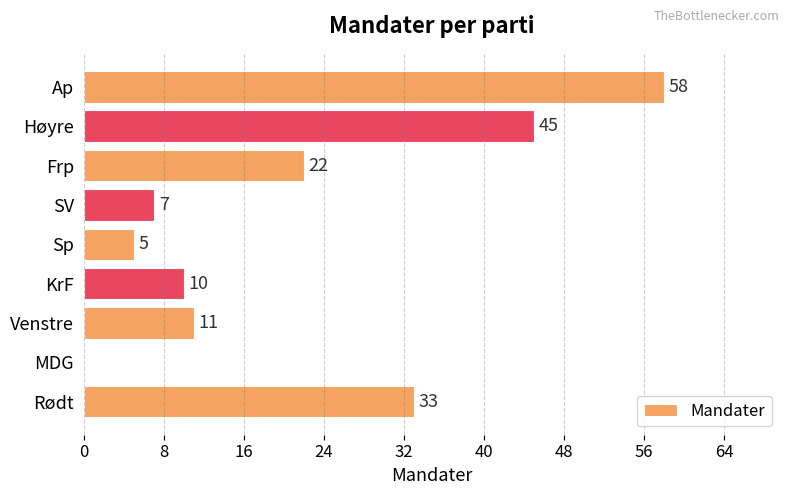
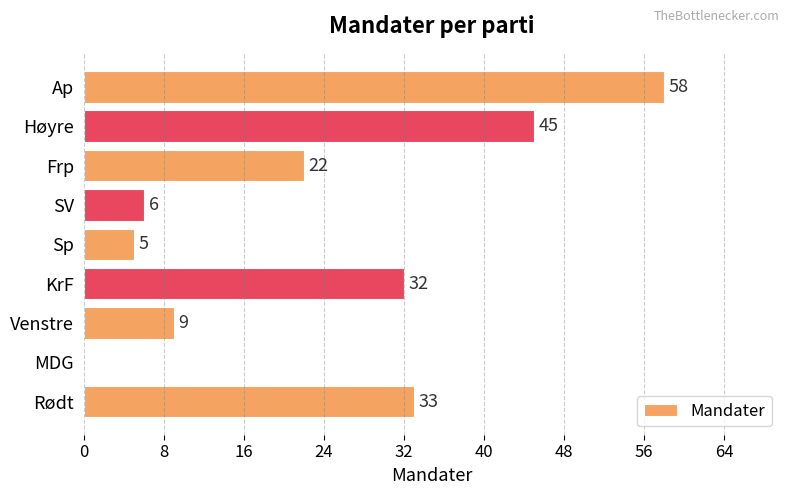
SV: 7 -> 6
KrF: 10 -> 32
Venstre: 11 -> 9
